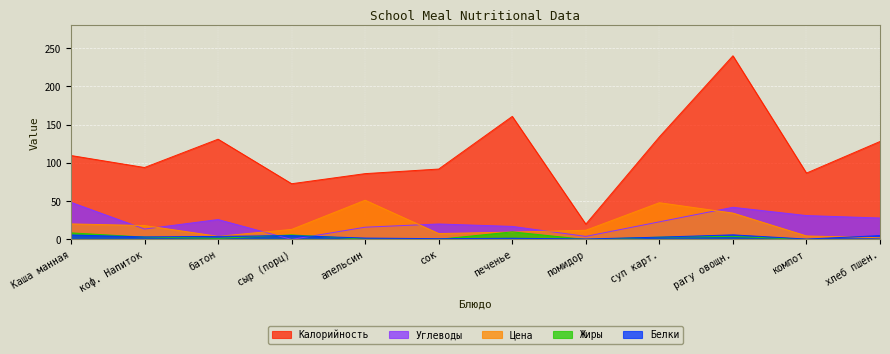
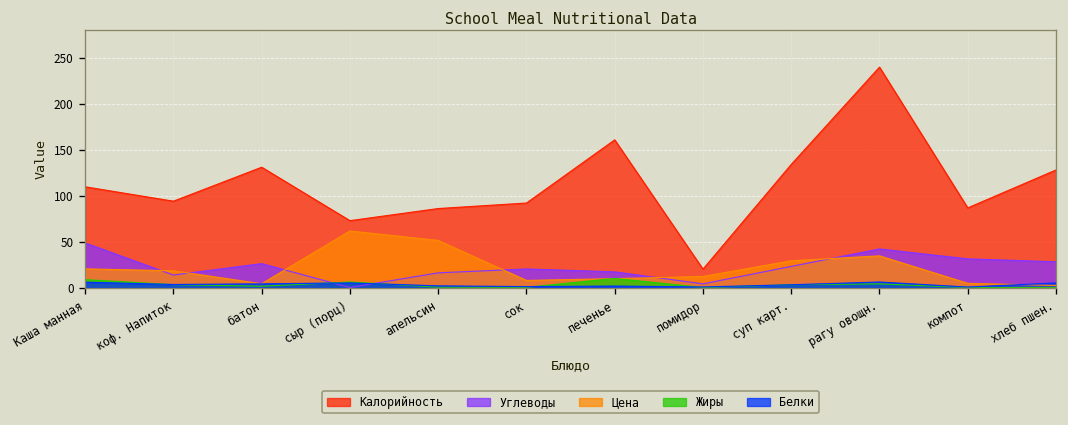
Цена, сыр (порц): 10 -> 60
Цена, суп карт.: 50 -> 30
